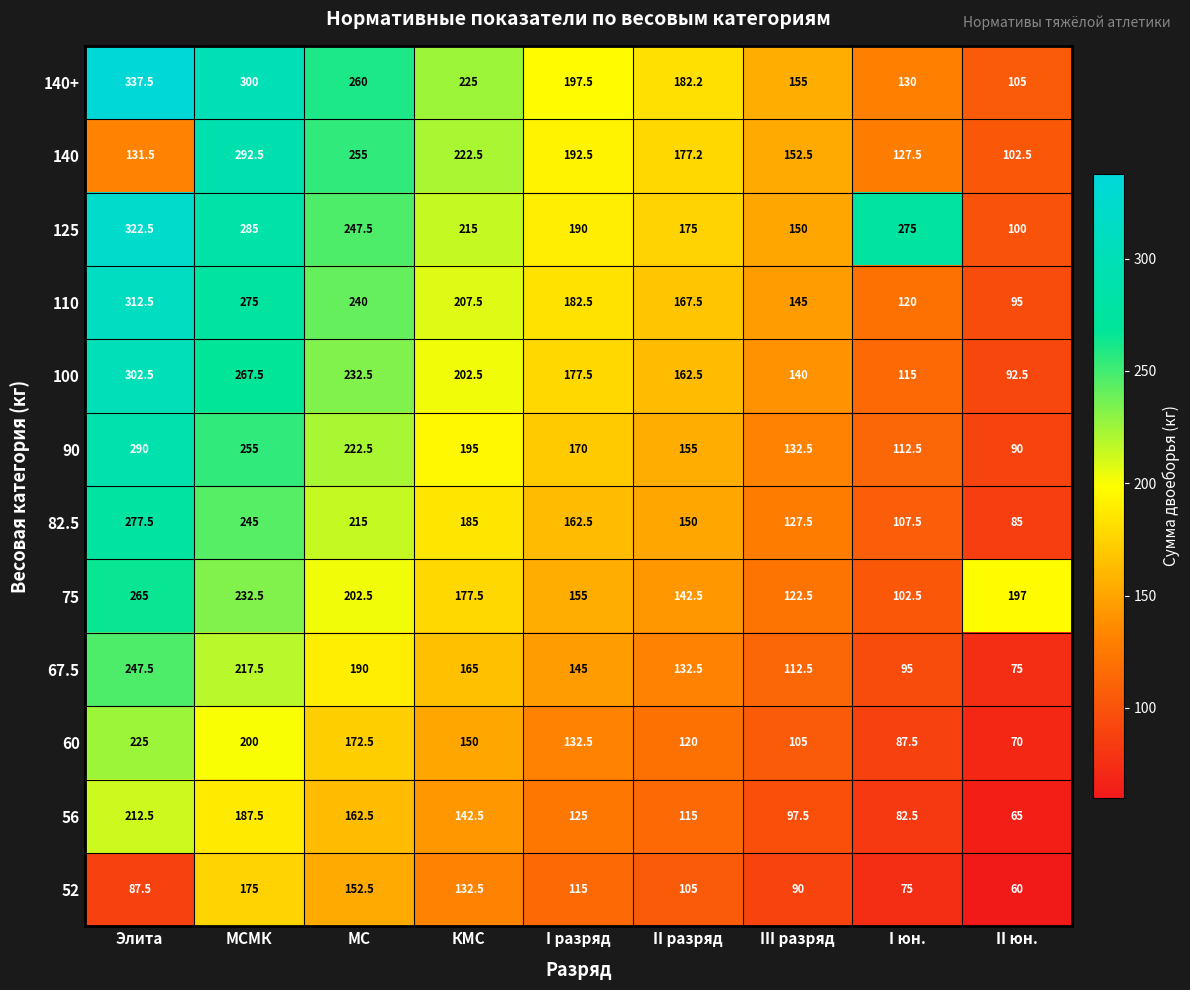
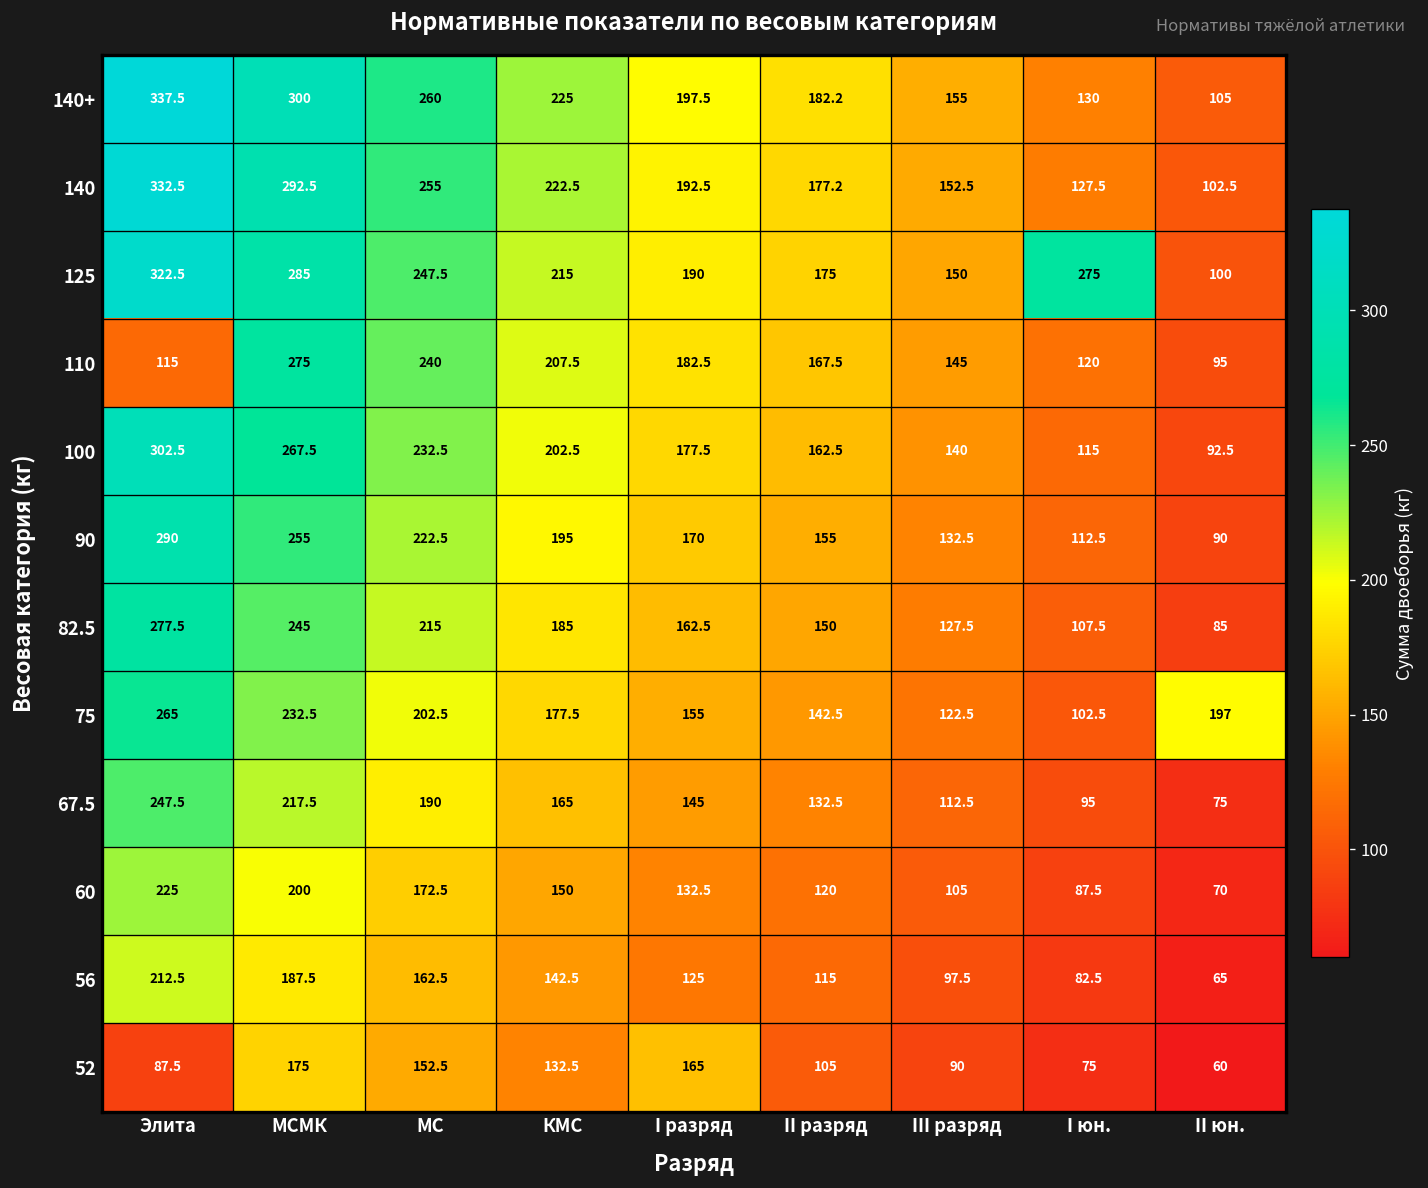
140, Элита: 131.5 -> 332.5
110, Элита: 312.5 -> 115
52, I разряд: 115 -> 165
